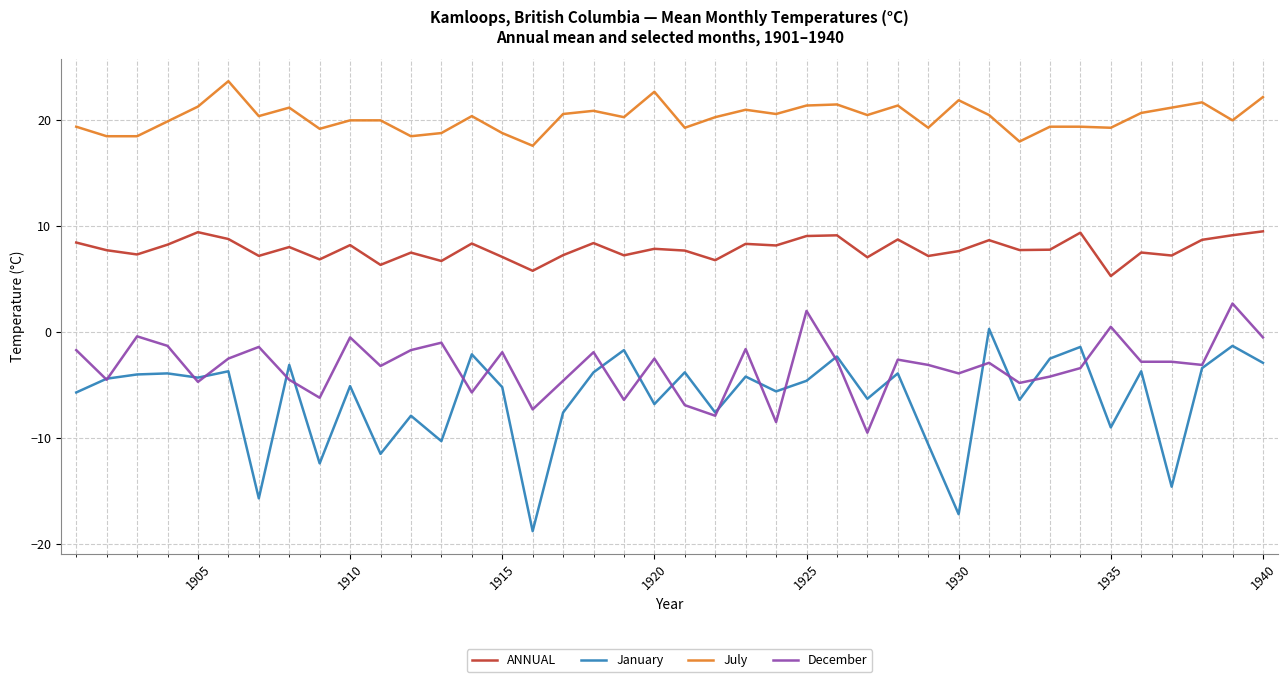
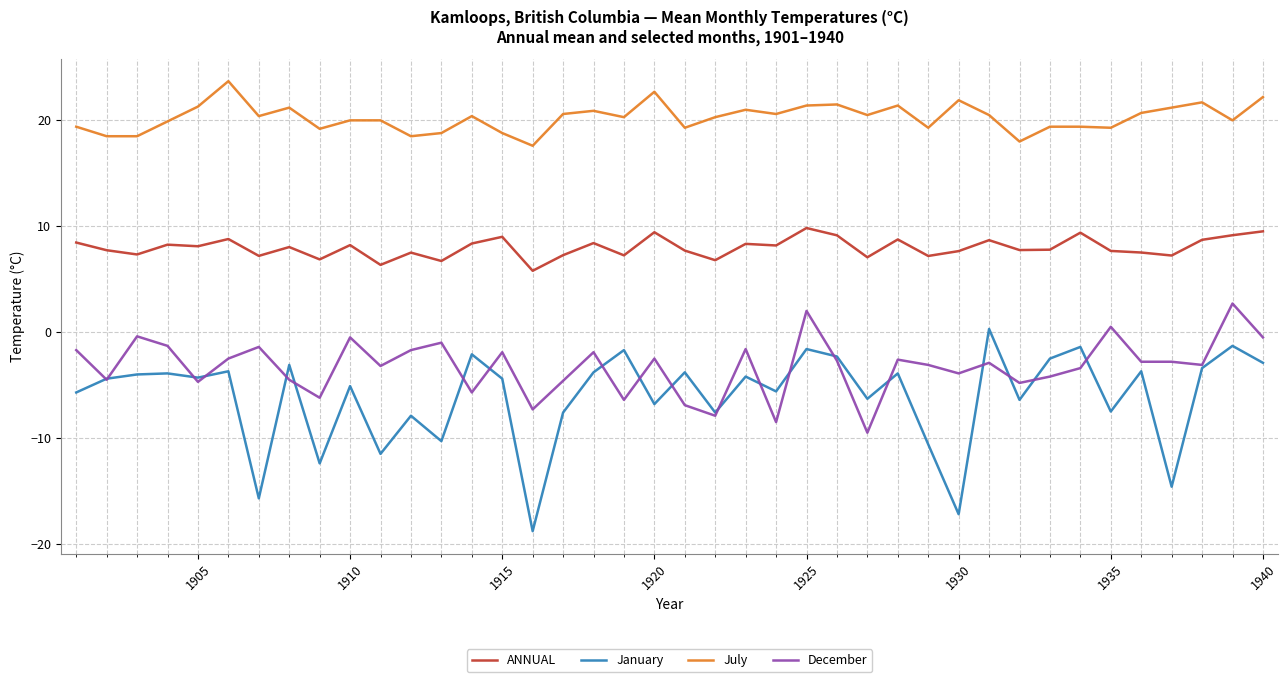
ANNUAL, 1905: 9.4 -> 8.1
ANNUAL, 1915: 7.1 -> 9.0
January, 1915: -5.2 -> -4.4
ANNUAL, 1920: 7.9 -> 9.4
ANNUAL, 1925: 9.1 -> 9.8
January, 1925: -4.6 -> -1.6
ANNUAL, 1935: 5.3 -> 7.7
January, 1935: -9.0 -> -7.5
